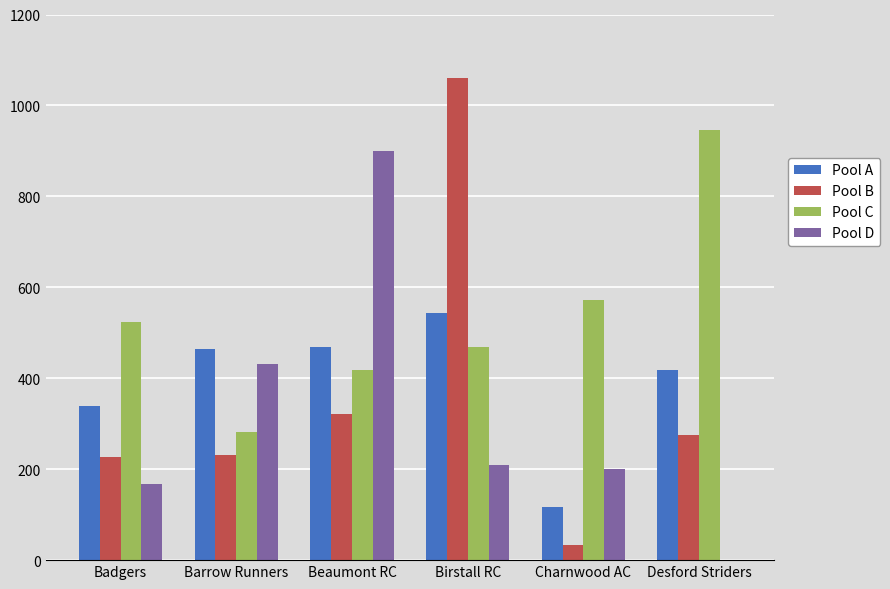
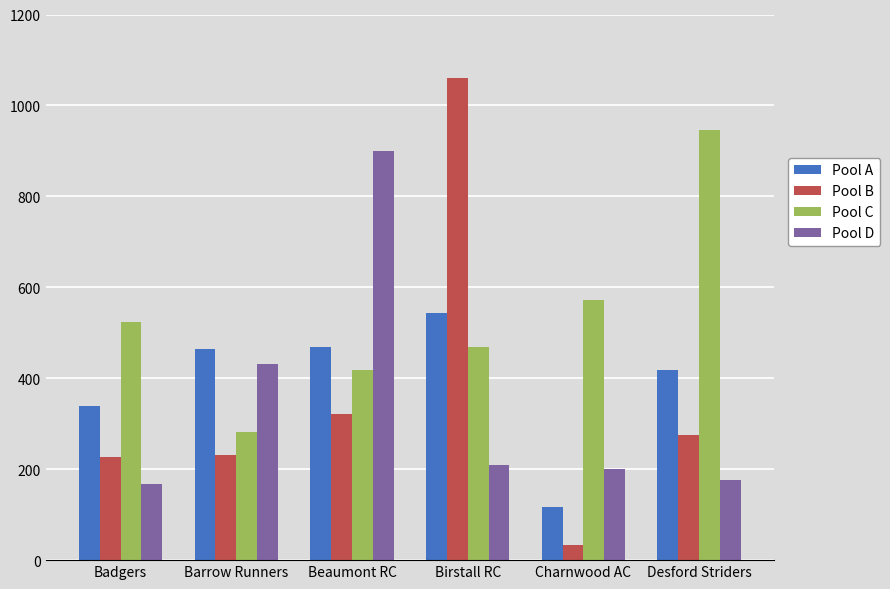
Pool D, Desford Striders: 0 -> 180
